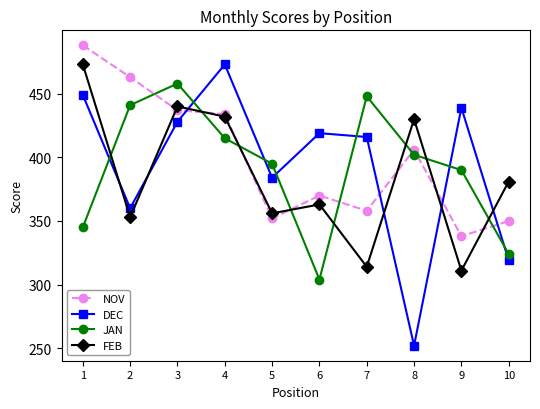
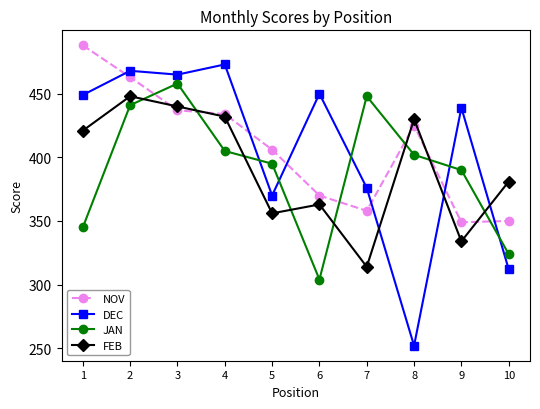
FEB, 1: 473 -> 421
DEC, 2: 360 -> 468
FEB, 2: 353 -> 448
DEC, 3: 428 -> 465
JAN, 4: 415 -> 405
NOV, 5: 352 -> 406
DEC, 5: 384 -> 370
DEC, 6: 419 -> 450
DEC, 7: 416 -> 376
NOV, 8: 406 -> 425
NOV, 9: 338 -> 349
FEB, 9: 311 -> 334
DEC, 10: 319 -> 312
